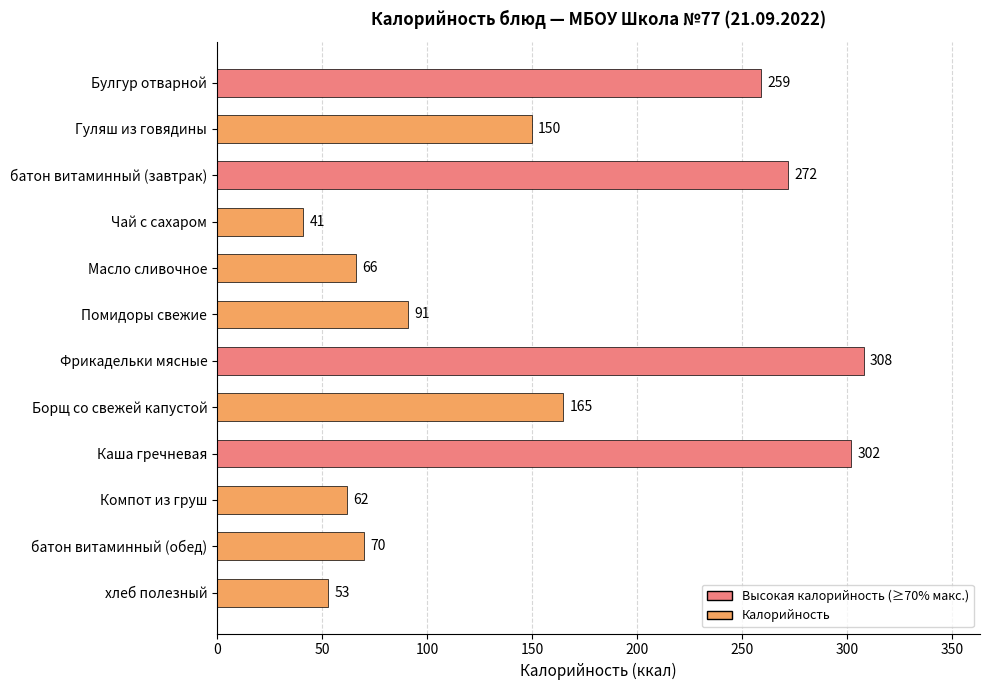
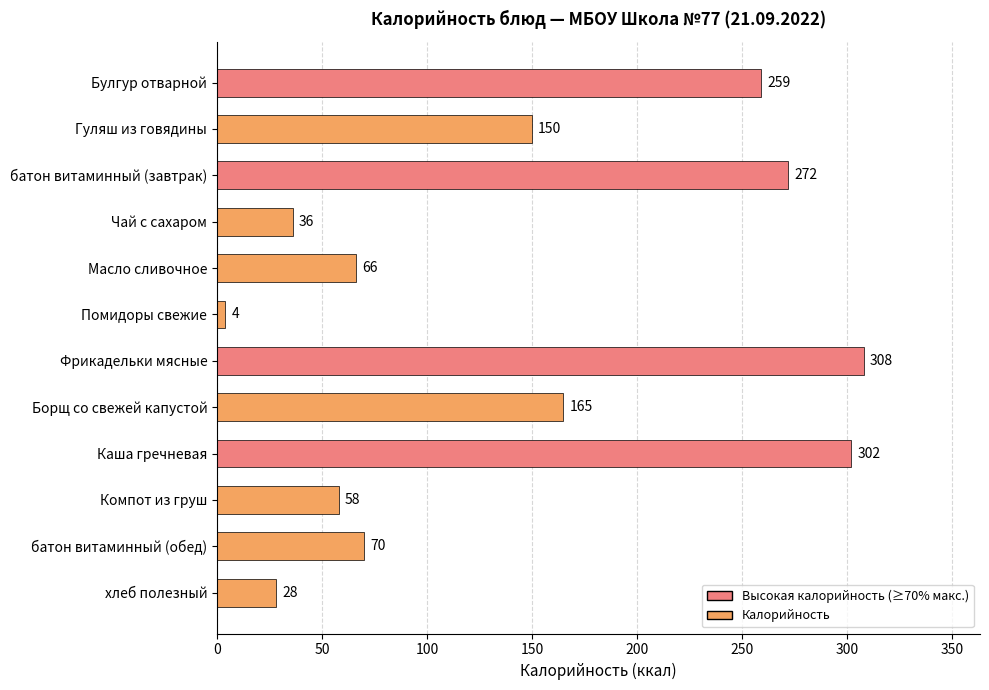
Чай с сахаром: 41 -> 36
Помидоры свежие: 91 -> 4
Компот из груш: 62 -> 58
хлеб полезный: 53 -> 28
